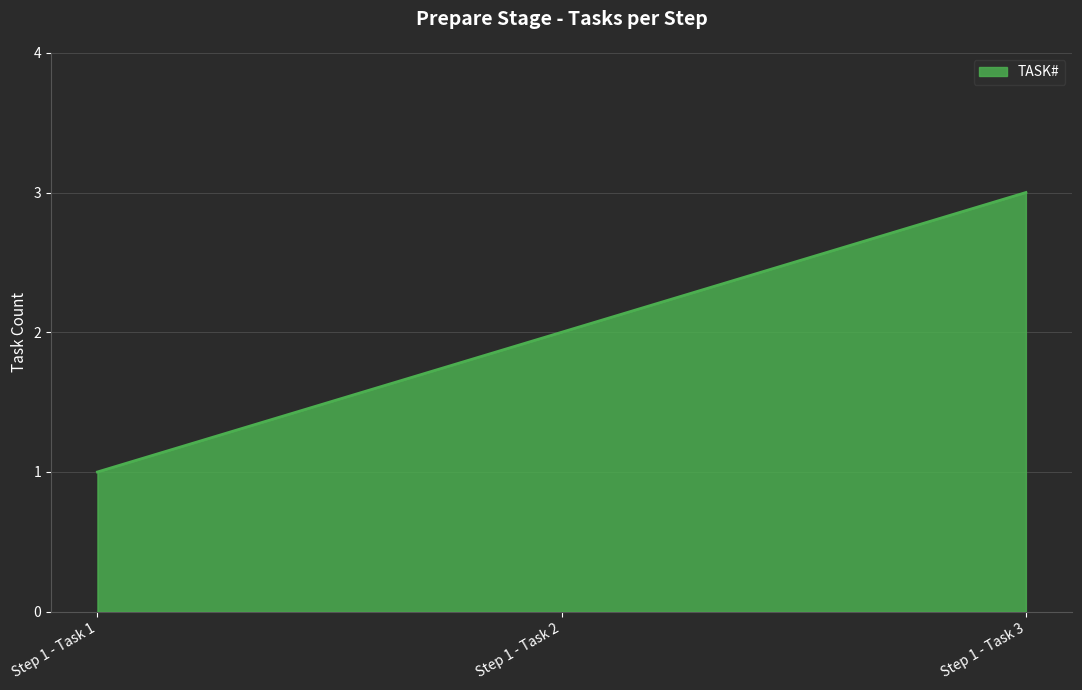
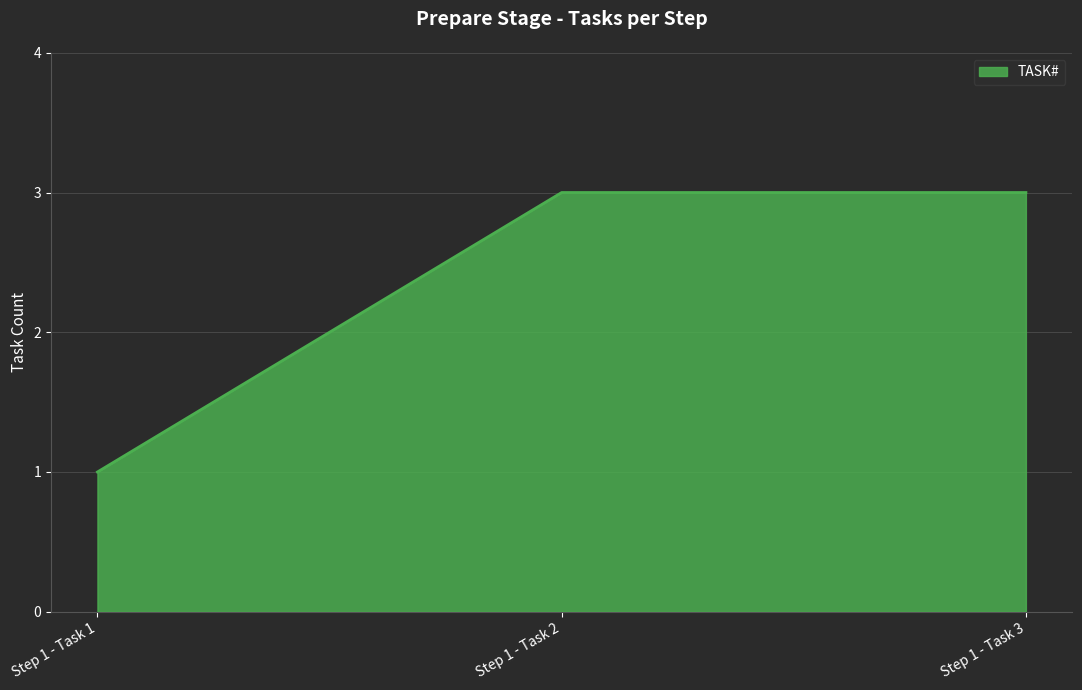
Step 1 - Task 2: 2 -> 3
